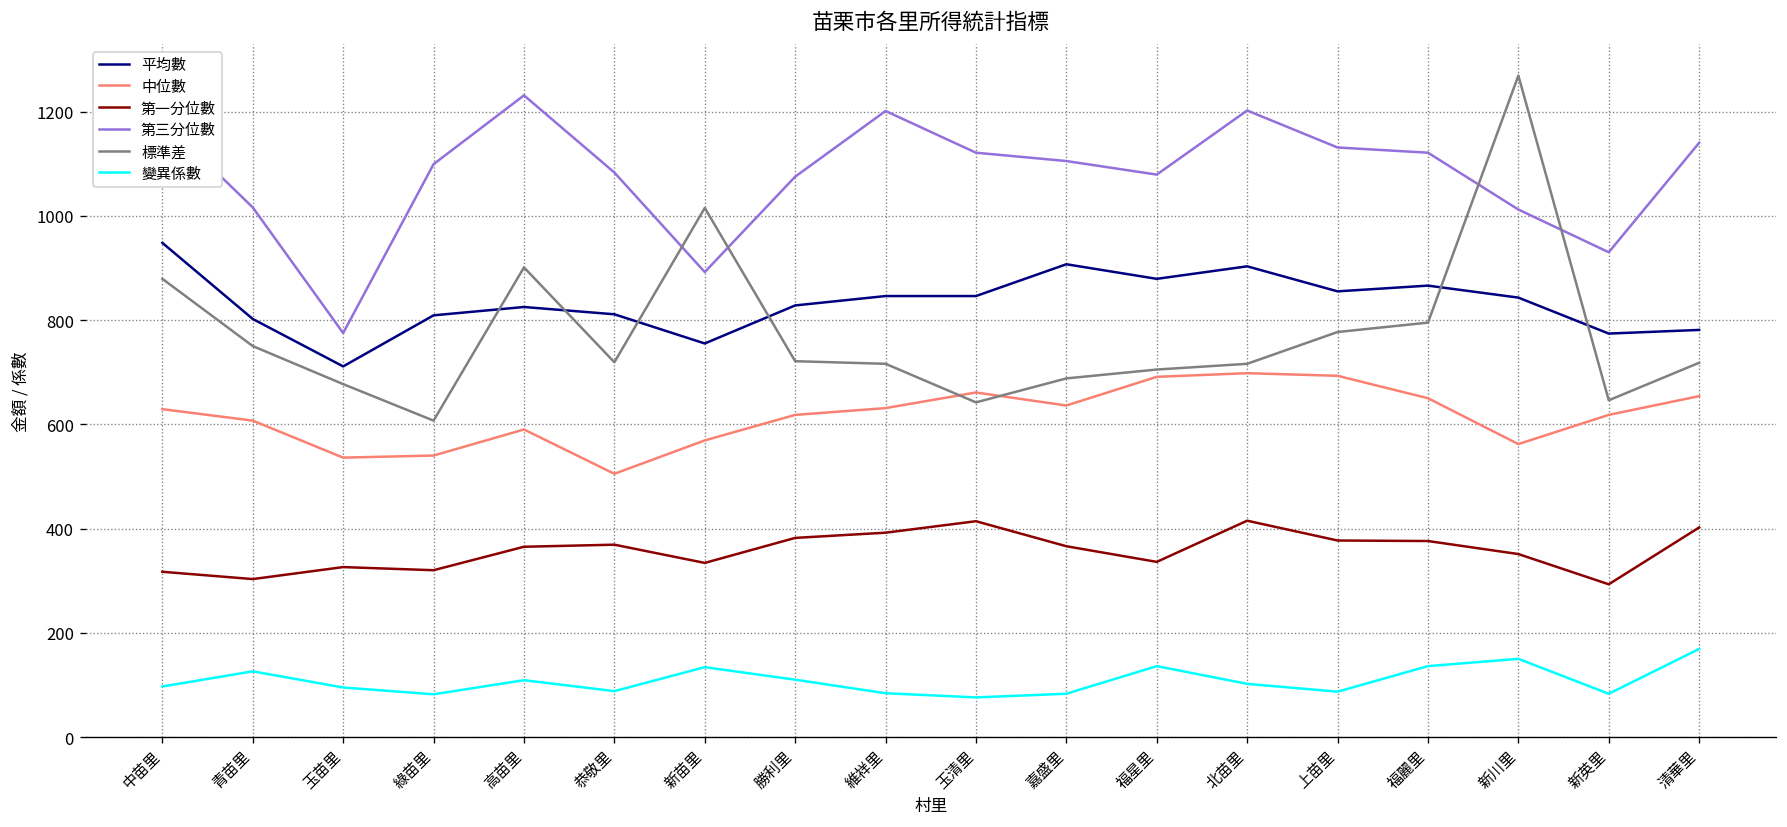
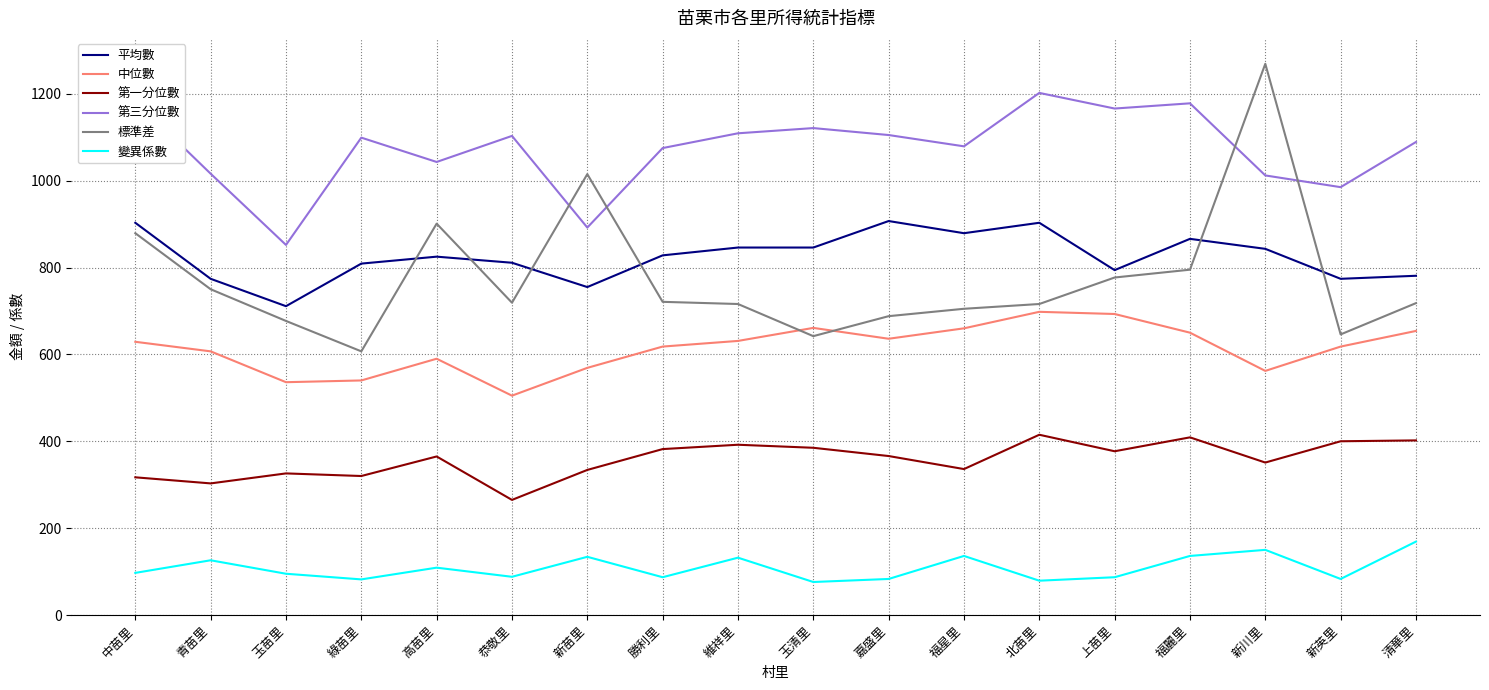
平均數, 中苗里: 950 -> 900
平均數, 青苗里: 800 -> 770
第三分位數, 玉苗里: 780 -> 850
第三分位數, 高苗里: 1230 -> 1040
第一分位數, 恭敬里: 370 -> 270
第三分位數, 恭敬里: 1080 -> 1100
變異係數, 勝利里: 110 -> 90
第三分位數, 維祥里: 1200 -> 1110
變異係數, 維祥里: 80 -> 130
第一分位數, 玉清里: 410 -> 390
中位數, 福星里: 690 -> 660
變異係數, 北苗里: 100 -> 80
平均數, 上苗里: 860 -> 790
第三分位數, 上苗里: 1130 -> 1170
第一分位數, 福麗里: 380 -> 410
第三分位數, 福麗里: 1120 -> 1180
第一分位數, 新英里: 290 -> 400
第三分位數, 新英里: 930 -> 990
第三分位數, 清華里: 1140 -> 1090
